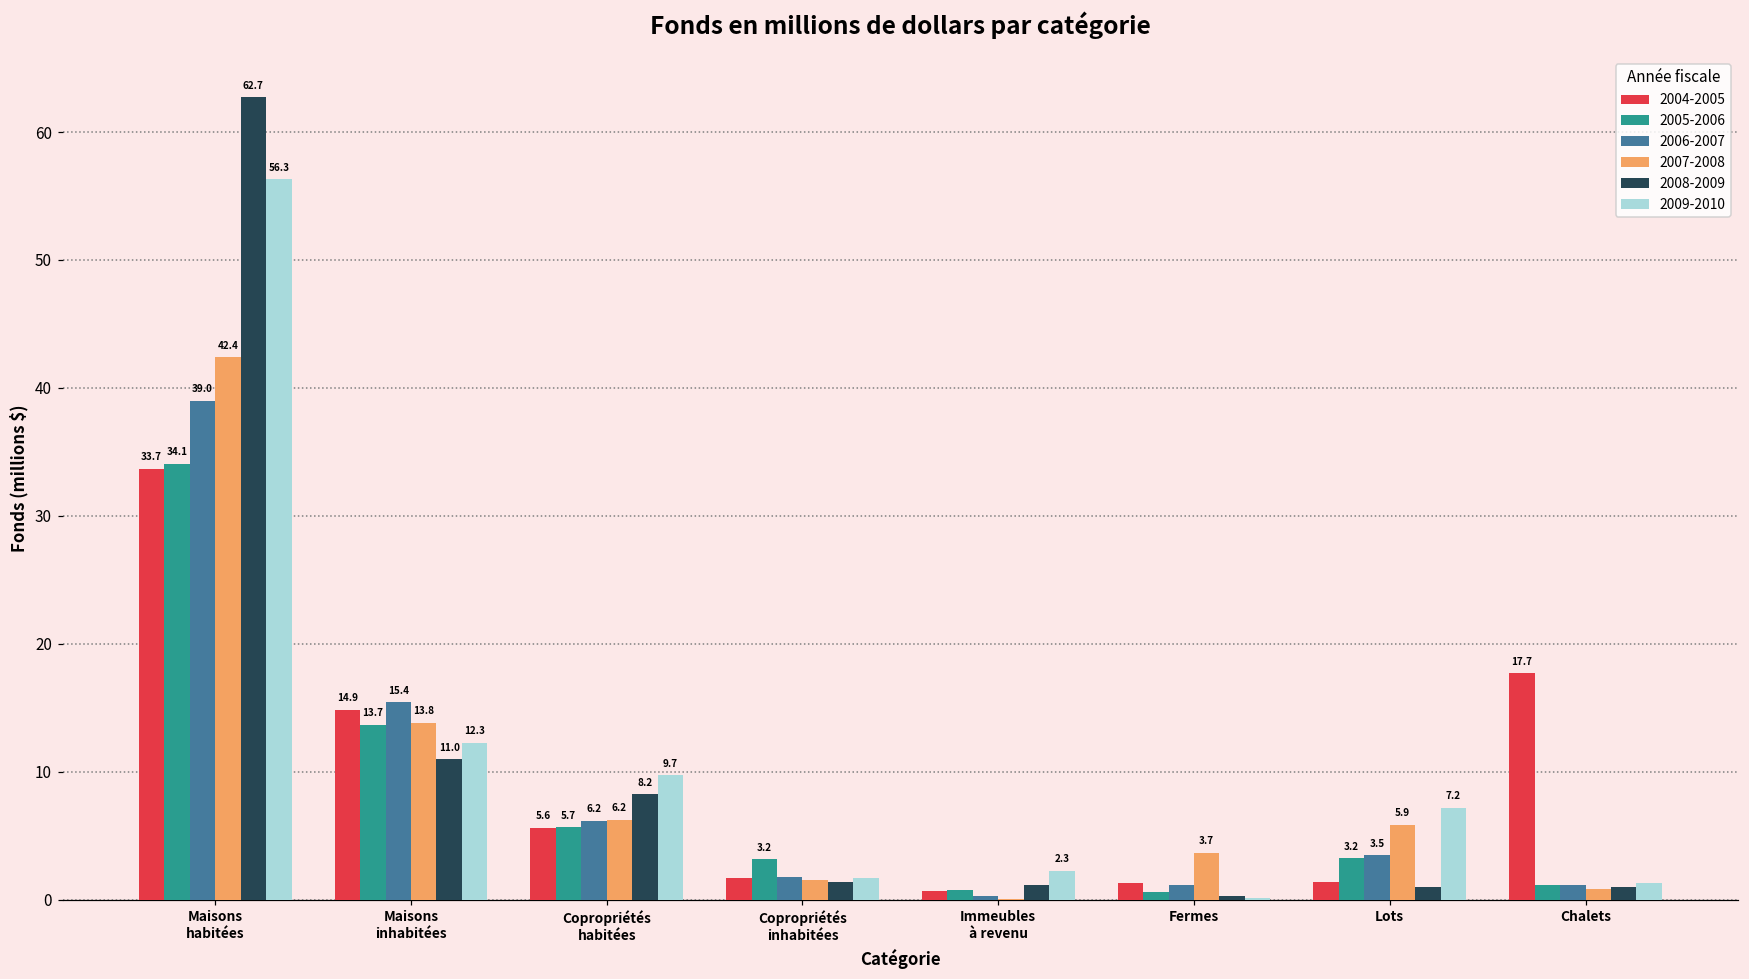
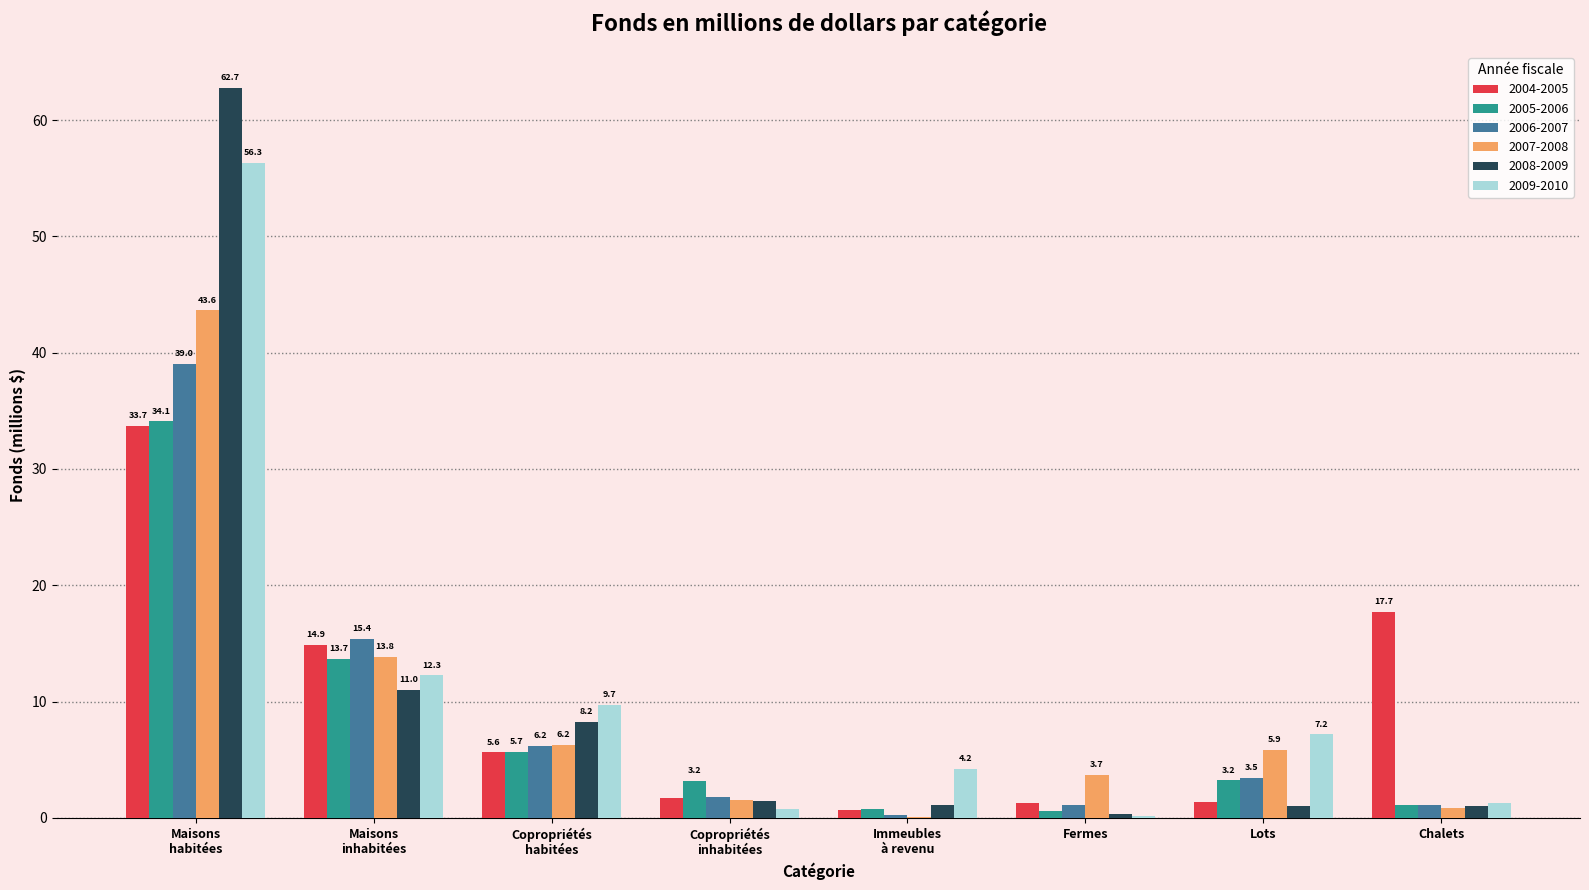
2007-2008, Maisons habitées: 42.4 -> 43.6
2009-2010, Copropriétés inhabitées: 1.7 -> 0.7
2009-2010, Immeubles à revenu: 2.3 -> 4.2
